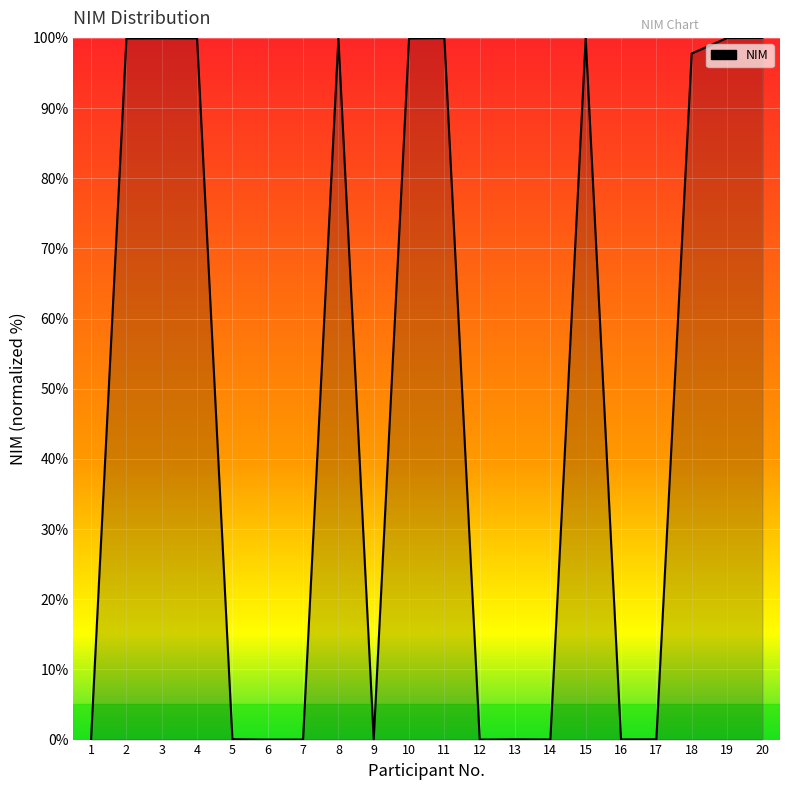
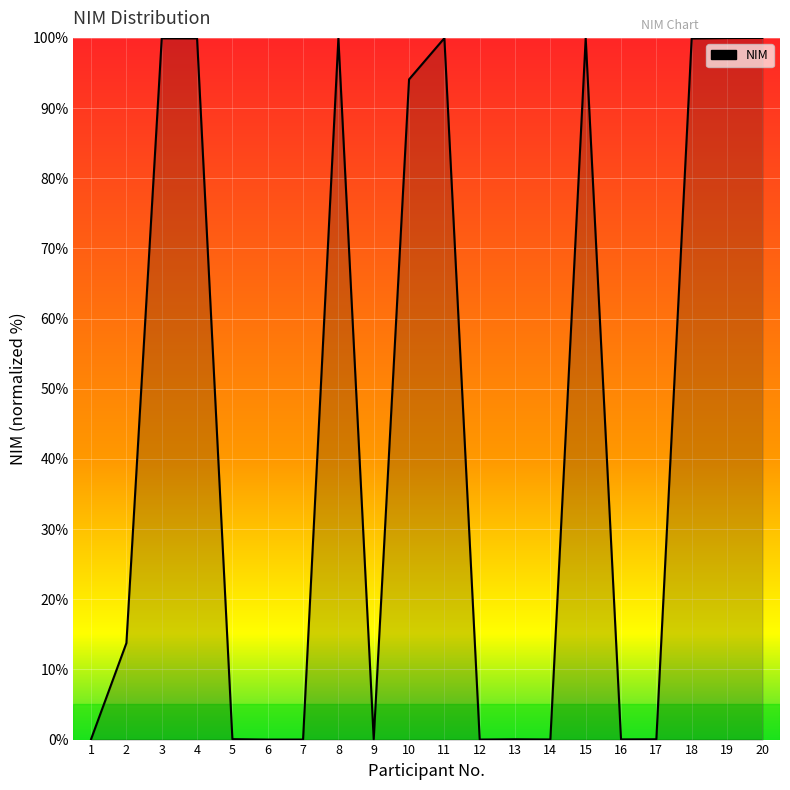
2: 100% -> 14%
10: 100% -> 94%
18: 98% -> 100%
